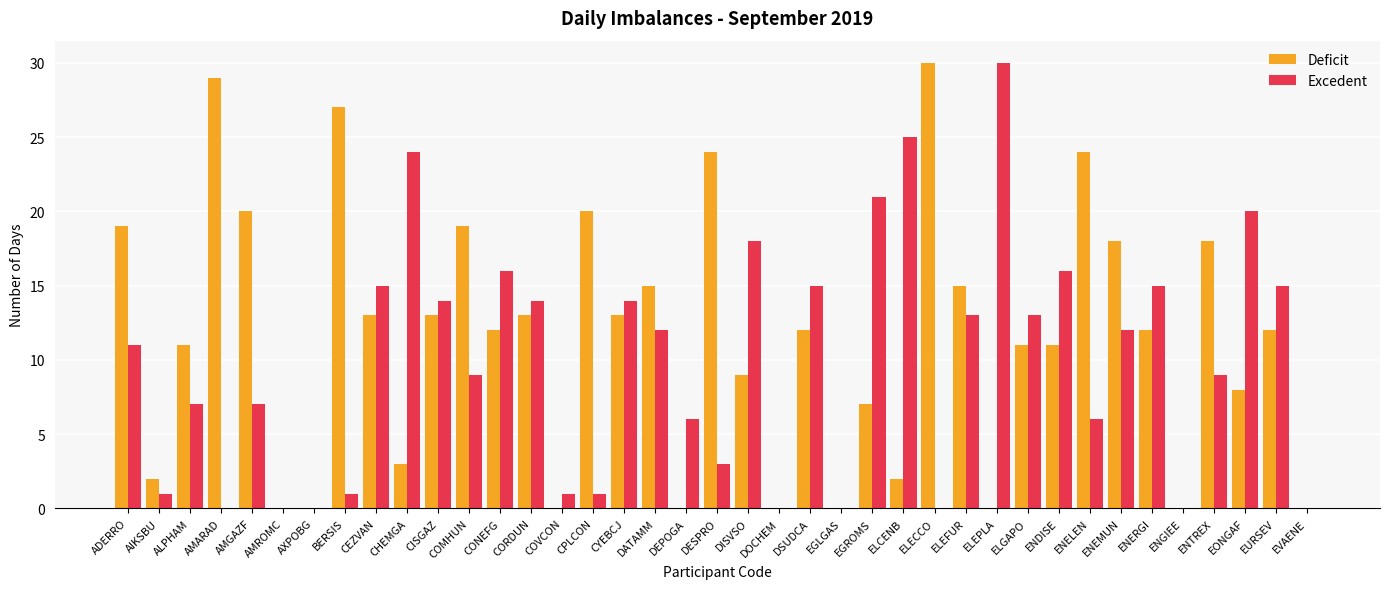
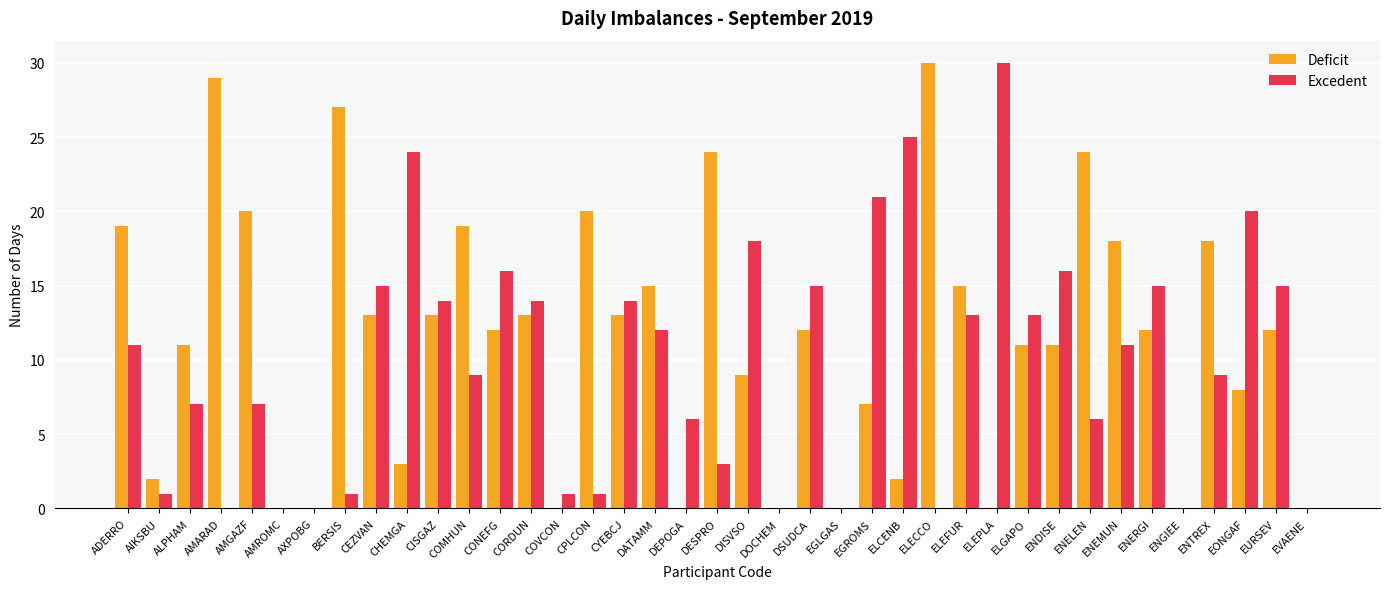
Excedent, ENEMUN: 12 -> 11
